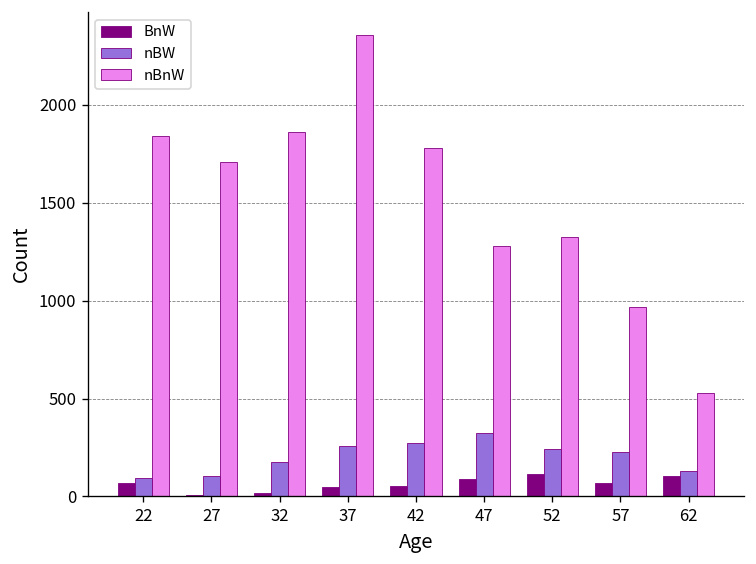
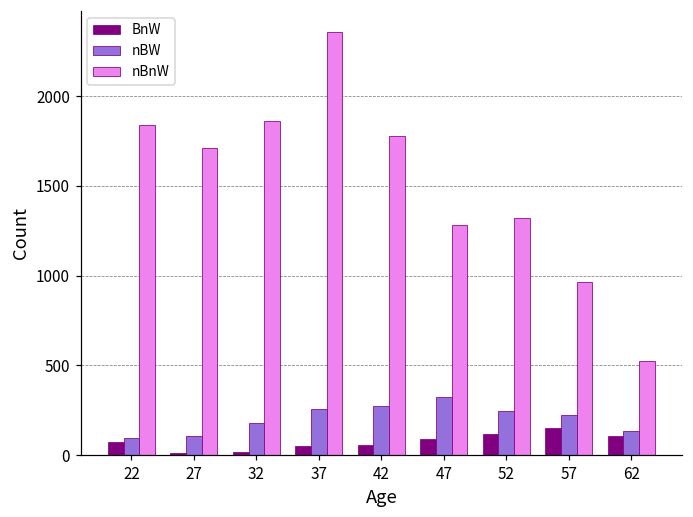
BnW, 57: 70 -> 150
